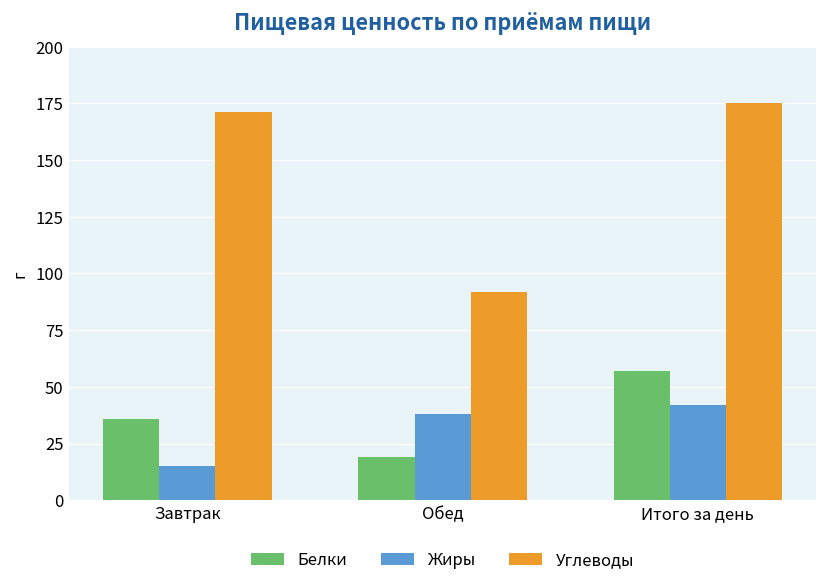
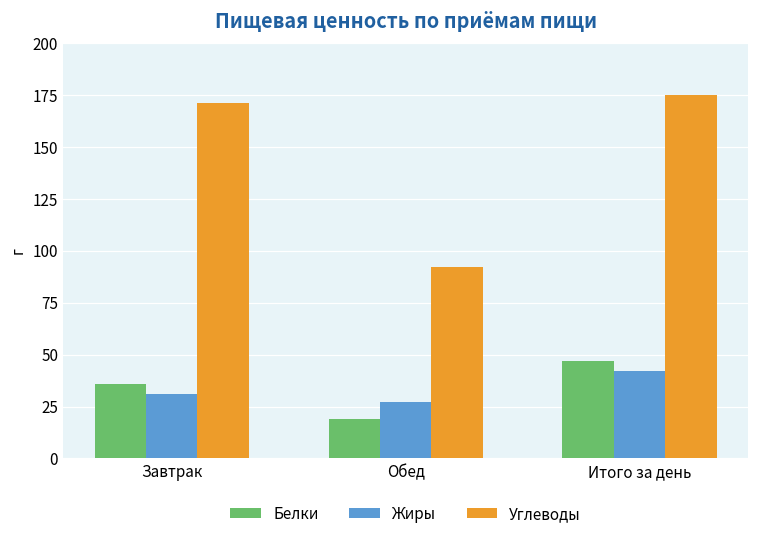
Жиры, Завтрак: 15 -> 31
Жиры, Обед: 38 -> 27
Белки, Итого за день: 57 -> 47
